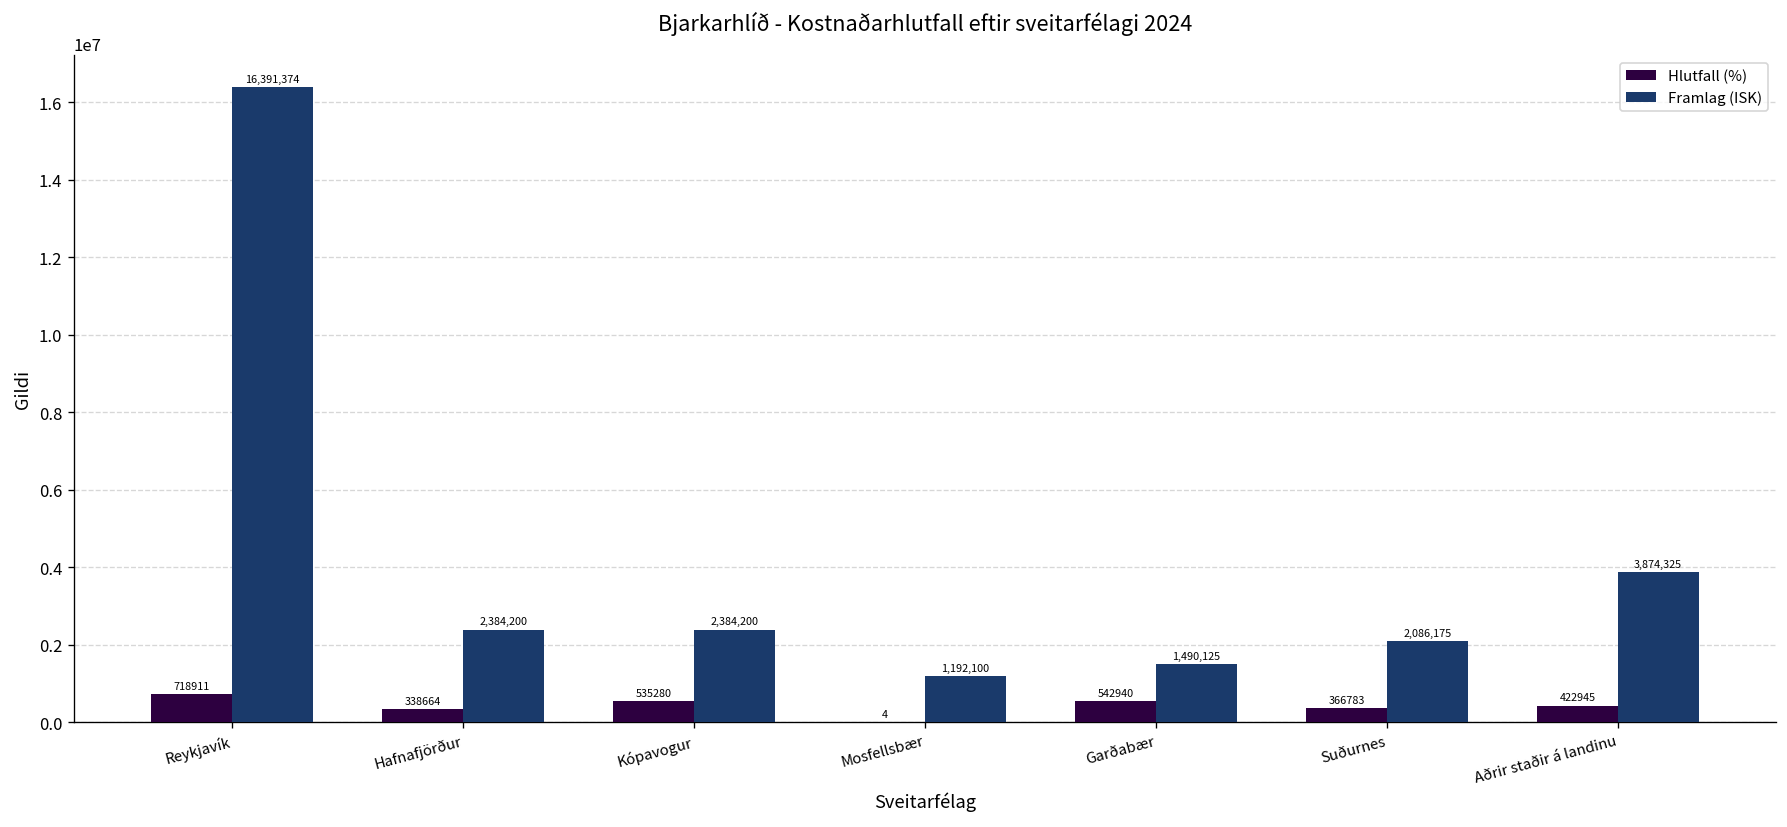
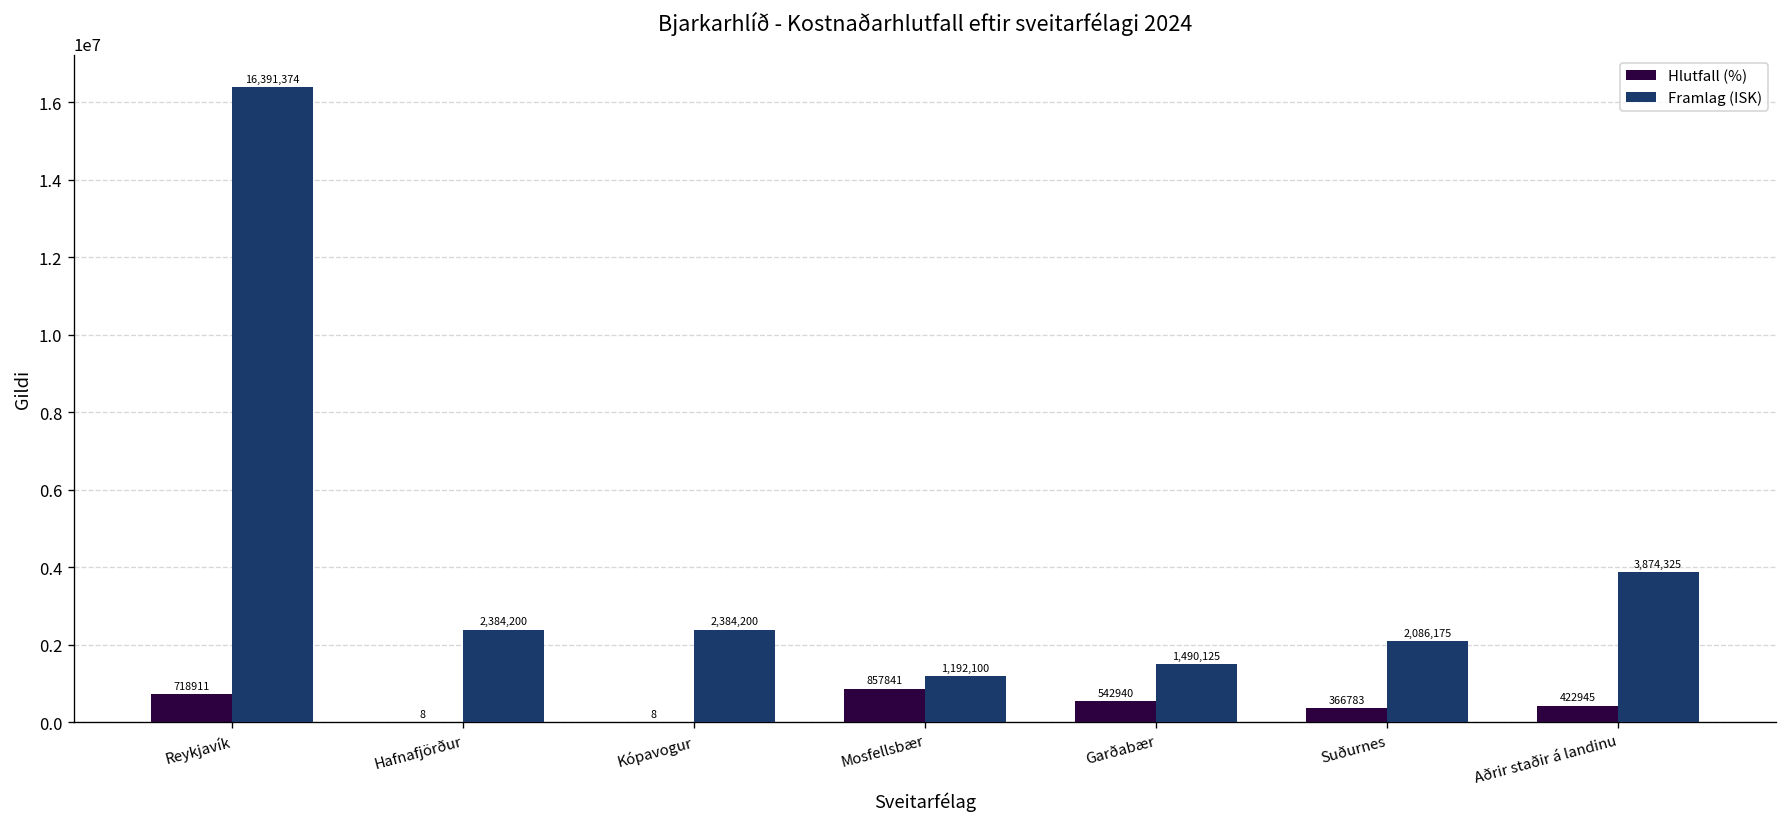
Hlutfall (%), Hafnafjörður: 338664 -> 8
Hlutfall (%), Kópavogur: 535280 -> 8
Hlutfall (%), Mosfellsbær: 4 -> 857841
